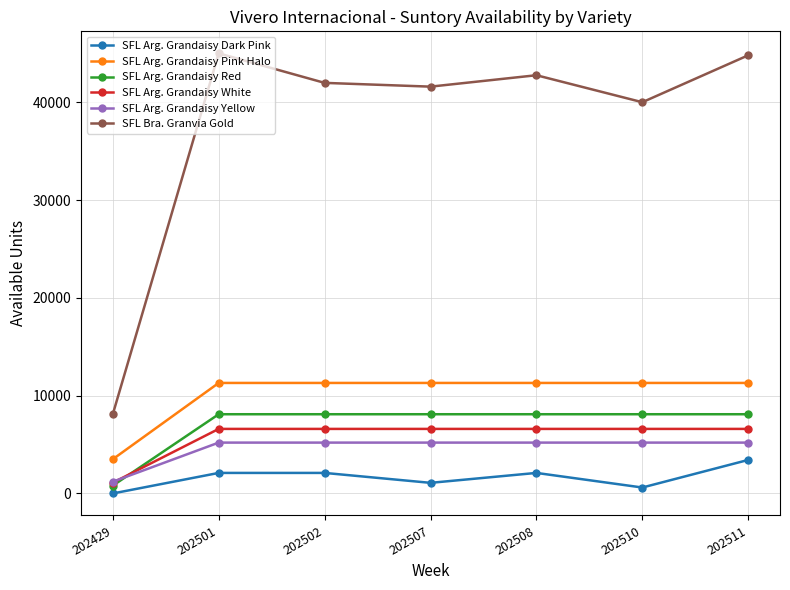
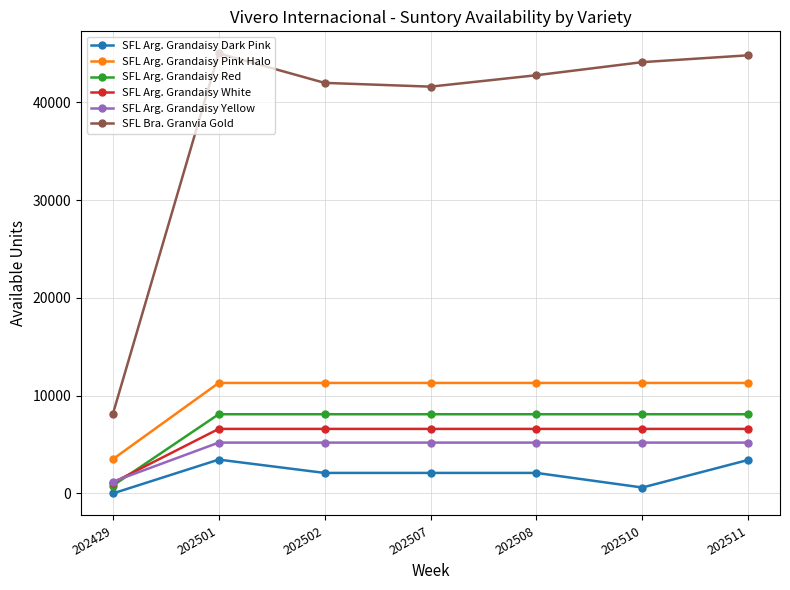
SFL Arg. Grandaisy Dark Pink, 202501: 2000 -> 3000
SFL Arg. Grandaisy Dark Pink, 202507: 1000 -> 2000
SFL Bra. Granvia Gold, 202510: 40000 -> 44000
